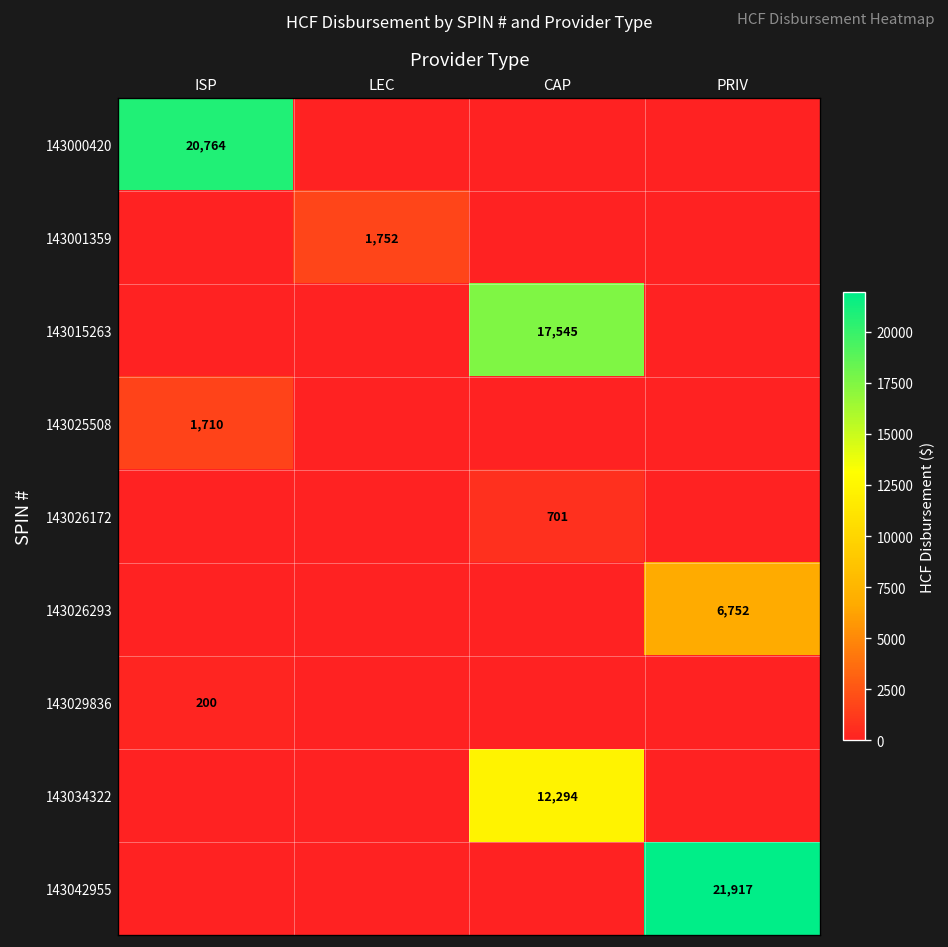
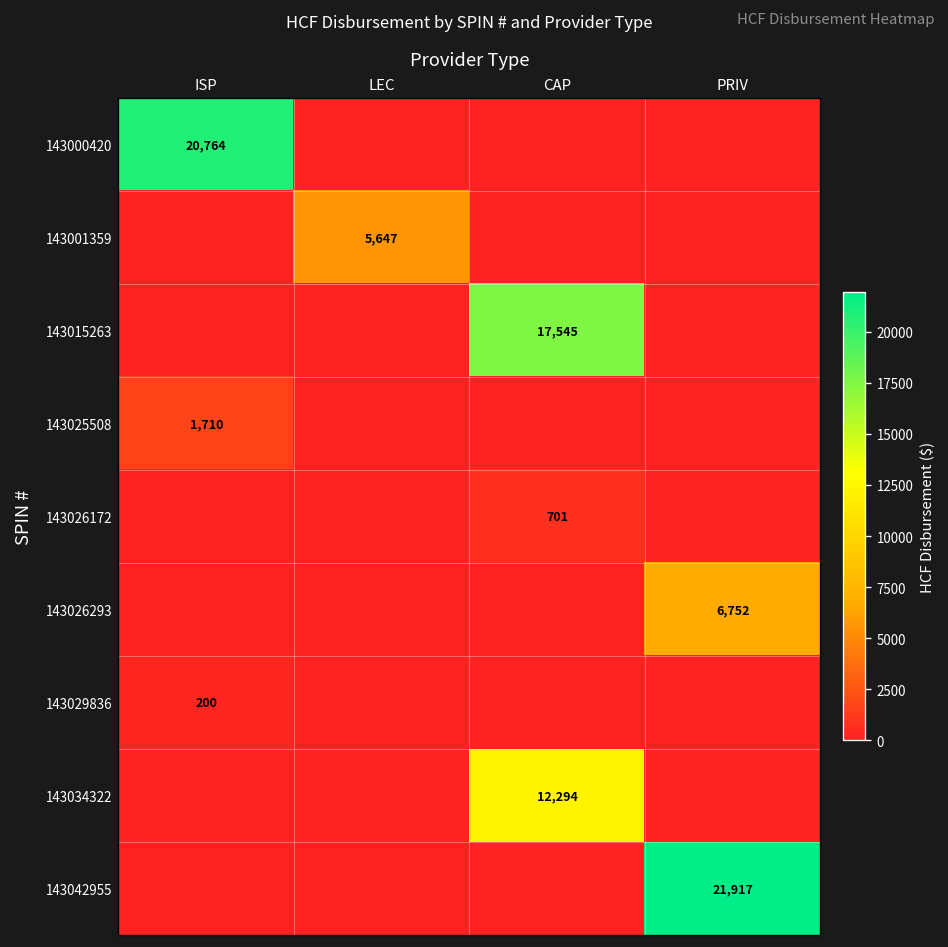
143001359, LEC: 1,752 -> 5,647
